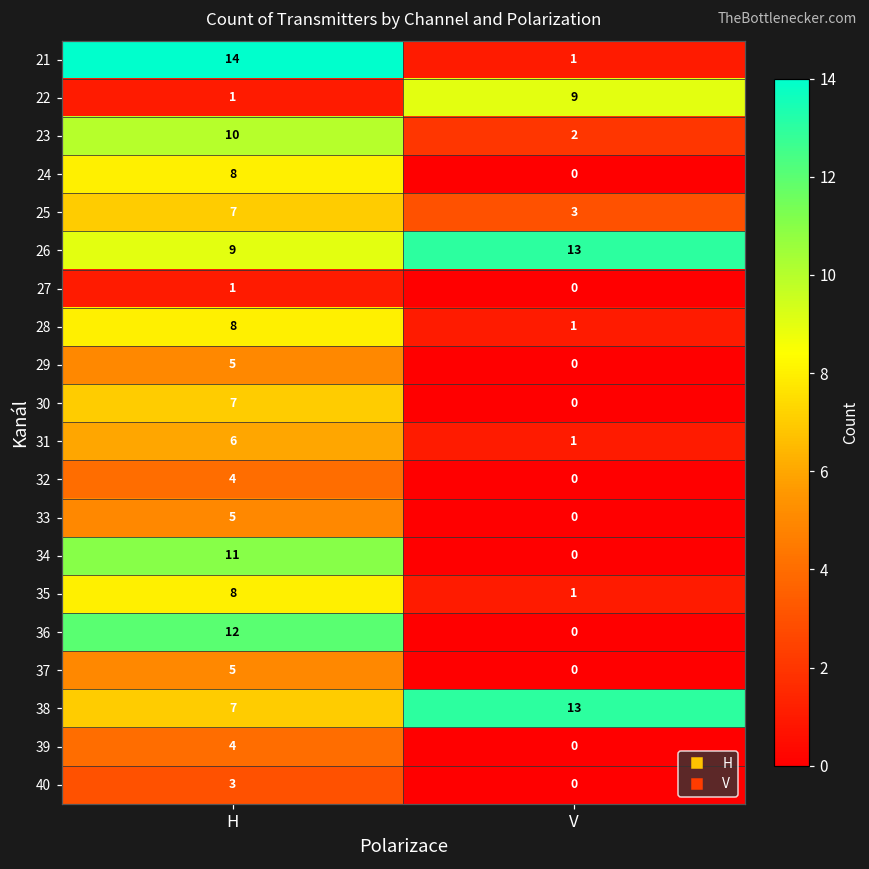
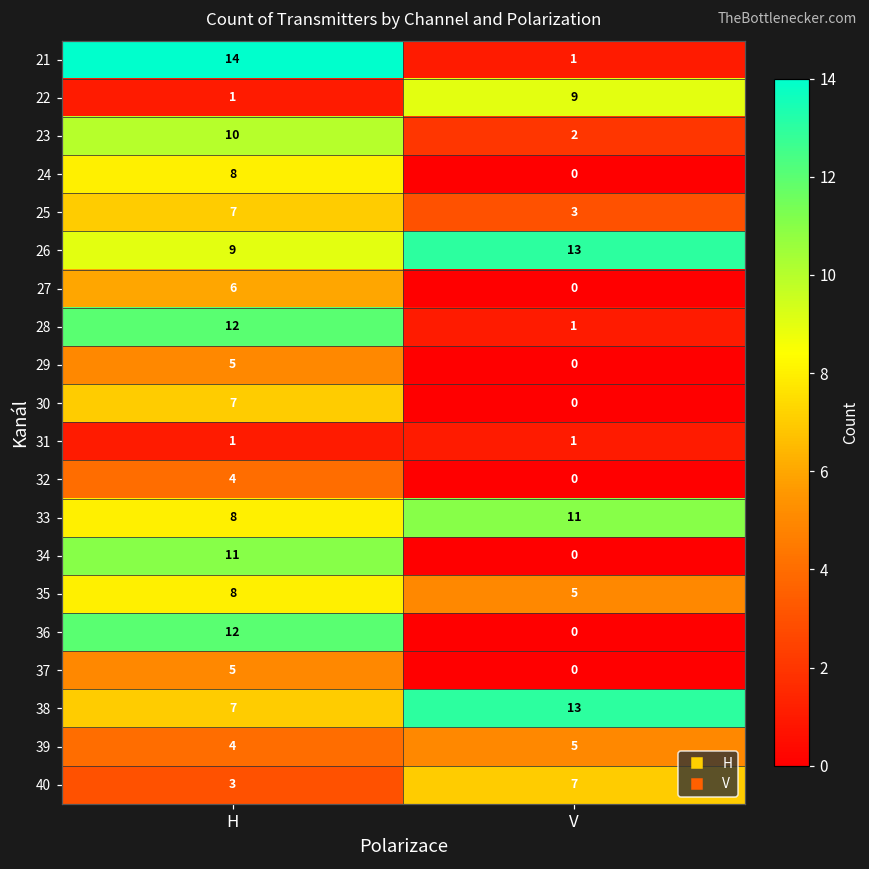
27, H: 1 -> 6
28, H: 8 -> 12
31, H: 6 -> 1
33, H: 5 -> 8
33, V: 0 -> 11
35, V: 1 -> 5
39, V: 0 -> 5
40, V: 0 -> 7
